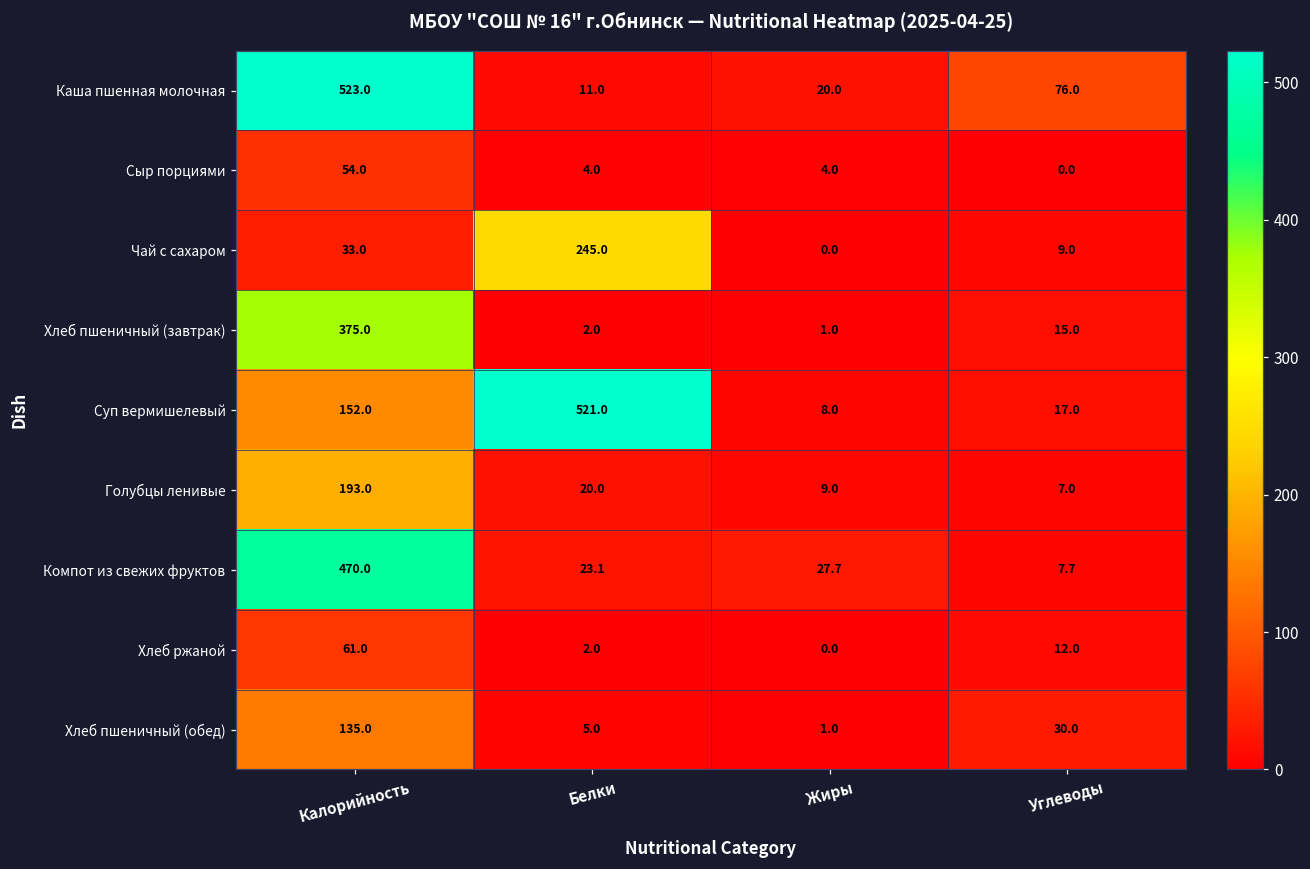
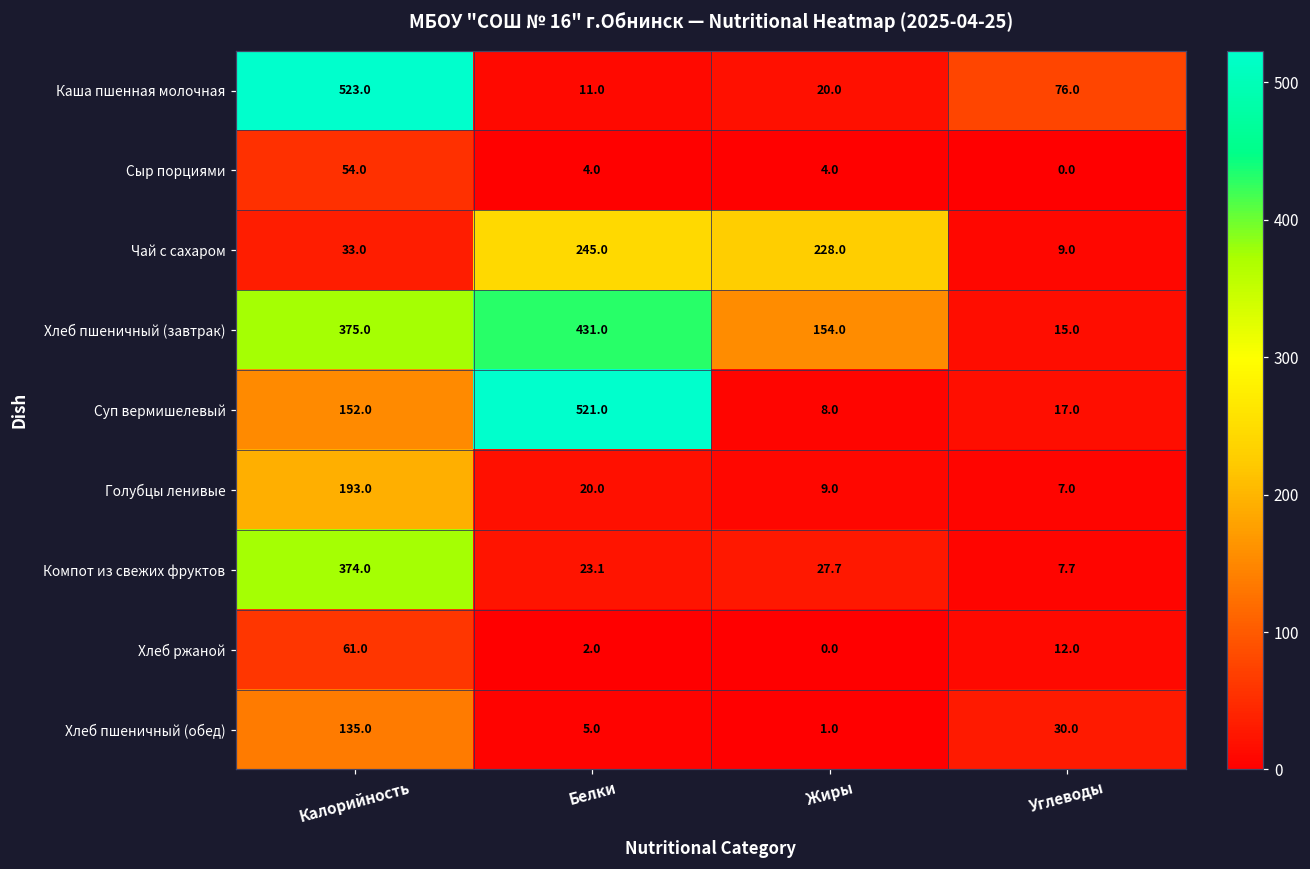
Чай с сахаром, Жиры: 0.0 -> 228.0
Хлеб пшеничный (завтрак), Белки: 2.0 -> 431.0
Хлеб пшеничный (завтрак), Жиры: 1.0 -> 154.0
Компот из свежих фруктов, Калорийность: 470.0 -> 374.0
